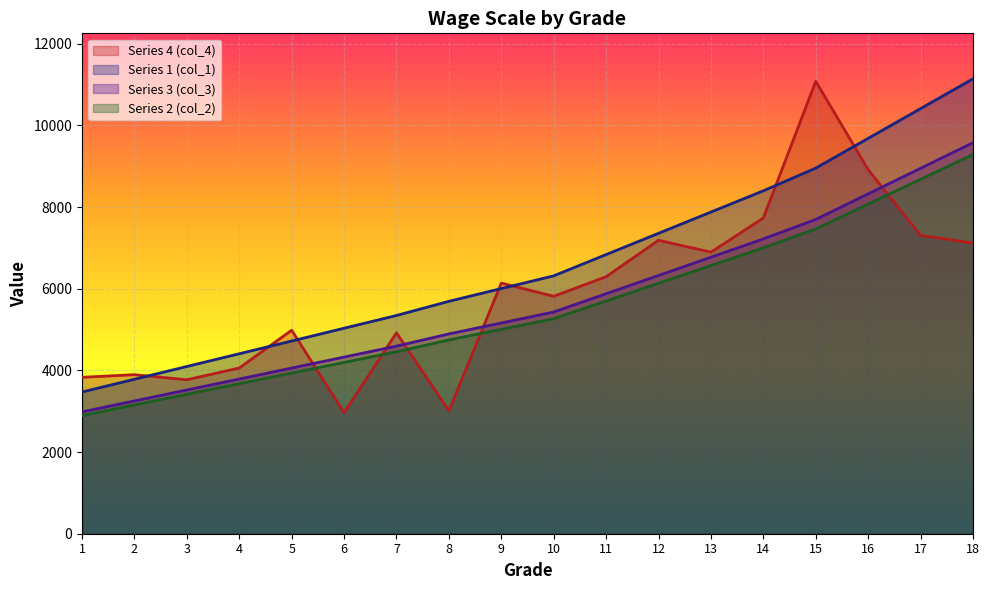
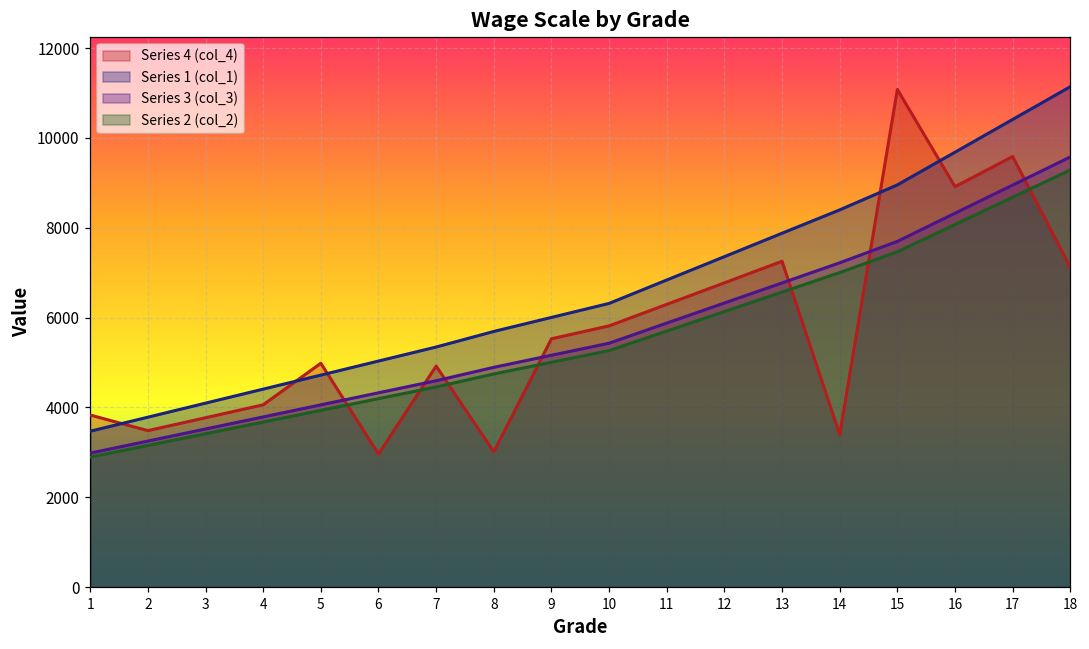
Series 4 (col_4), 2: 3900 -> 3500
Series 4 (col_4), 9: 6100 -> 5500
Series 4 (col_4), 12: 7200 -> 6800
Series 4 (col_4), 13: 6900 -> 7300
Series 4 (col_4), 14: 7700 -> 3400
Series 4 (col_4), 17: 7300 -> 9600
